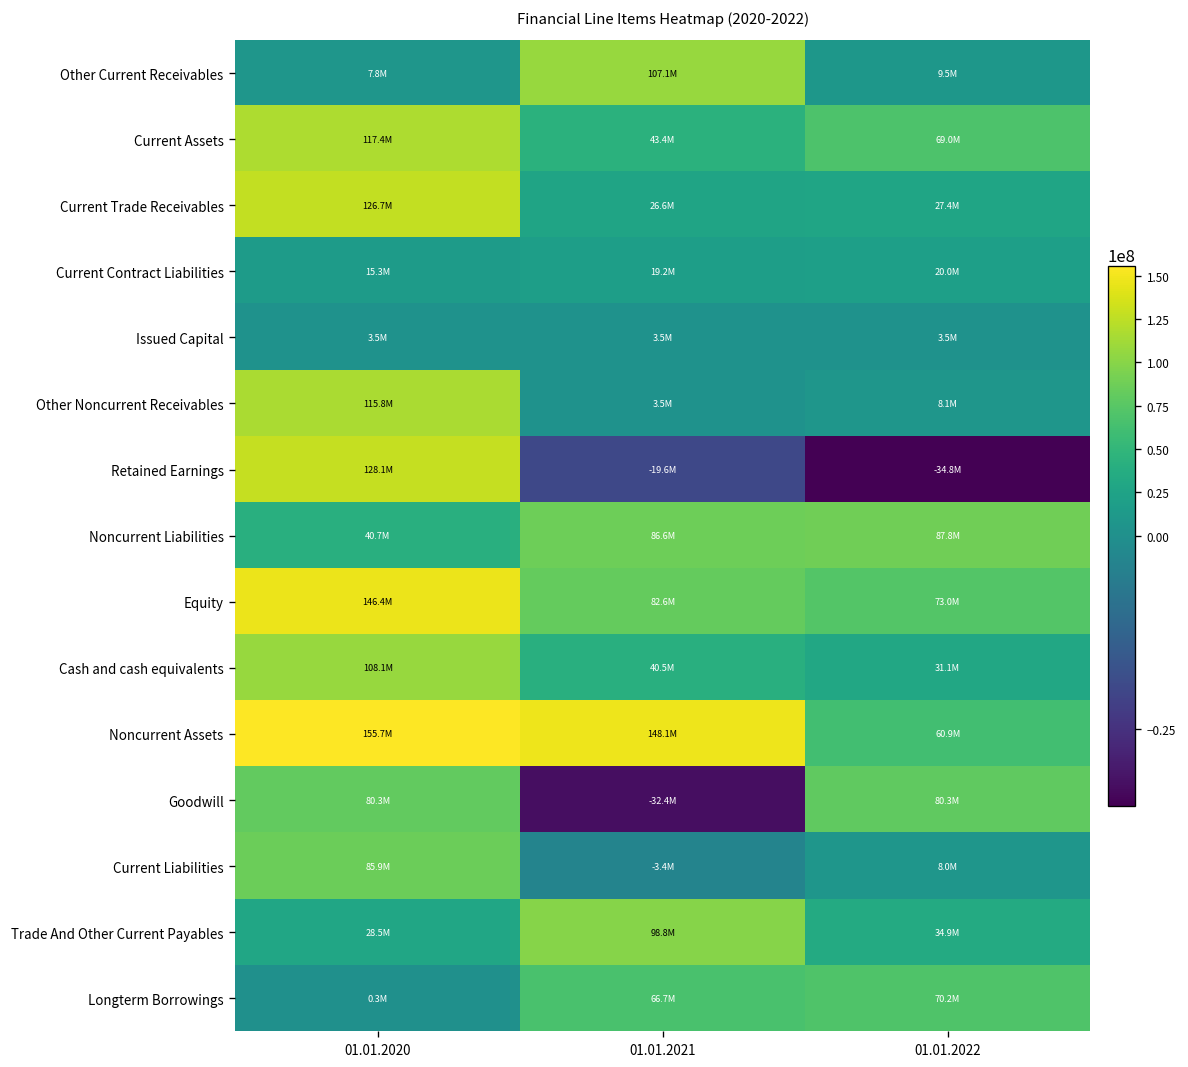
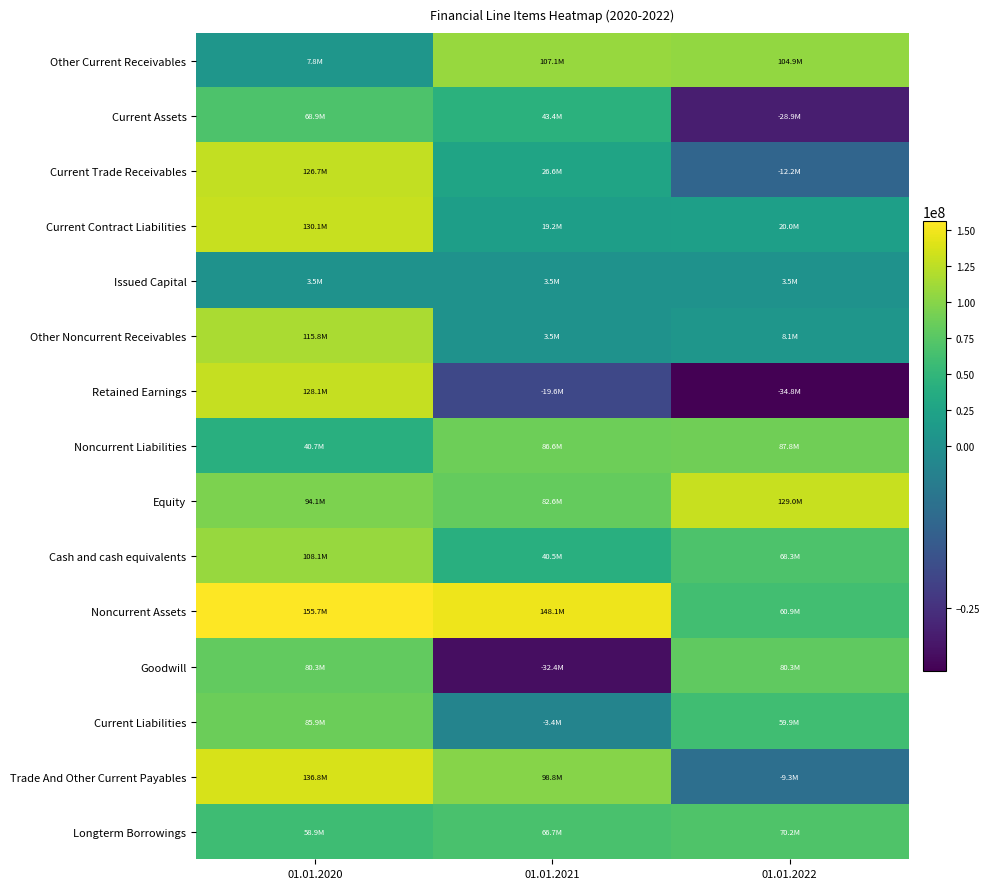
Other Current Receivables, 01.01.2022: 9.5M -> 104.9M
Current Assets, 01.01.2020: 117.4M -> 68.9M
Current Assets, 01.01.2022: 69.0M -> -28.9M
Current Trade Receivables, 01.01.2022: 27.4M -> -12.2M
Current Contract Liabilities, 01.01.2020: 15.3M -> 130.1M
Equity, 01.01.2020: 146.4M -> 94.1M
Equity, 01.01.2022: 73.0M -> 129.0M
Cash and cash equivalents, 01.01.2022: 31.1M -> 68.3M
Current Liabilities, 01.01.2022: 8.0M -> 59.9M
Trade And Other Current Payables, 01.01.2020: 28.5M -> 136.8M
Trade And Other Current Payables, 01.01.2022: 34.9M -> -9.3M
Longterm Borrowings, 01.01.2020: 0.3M -> 58.9M
